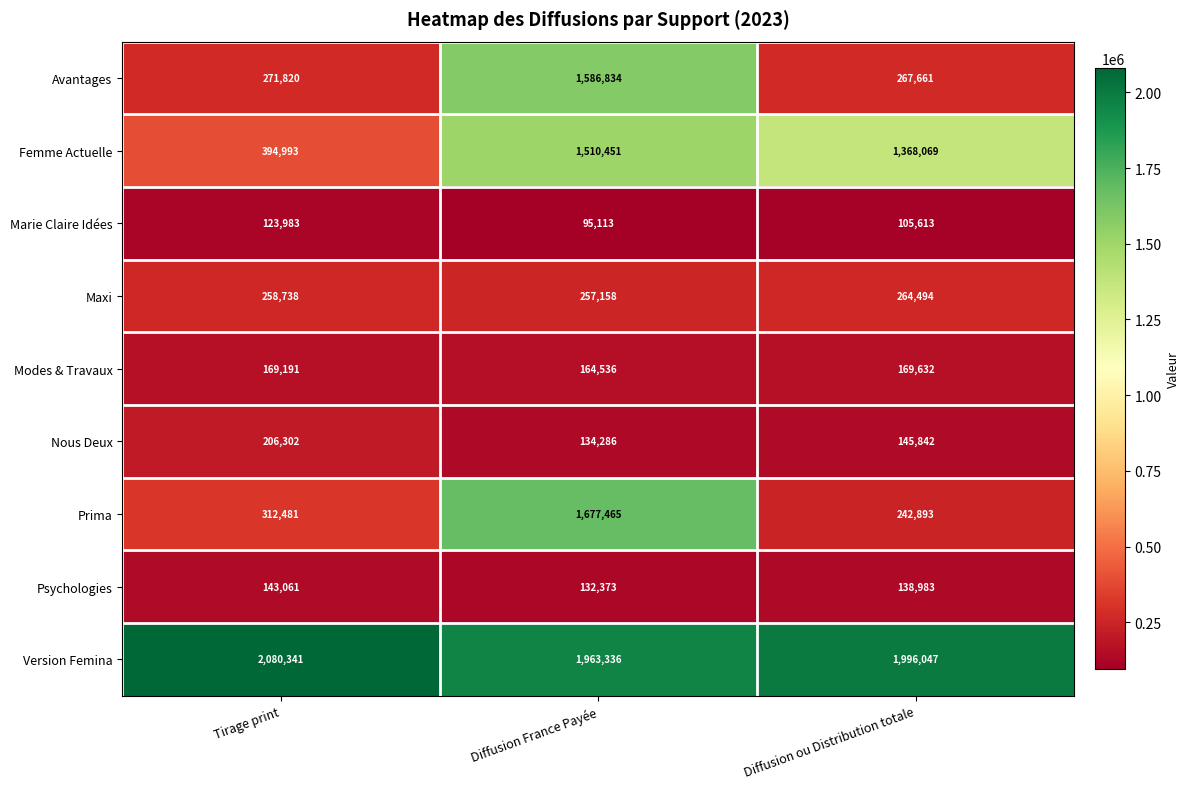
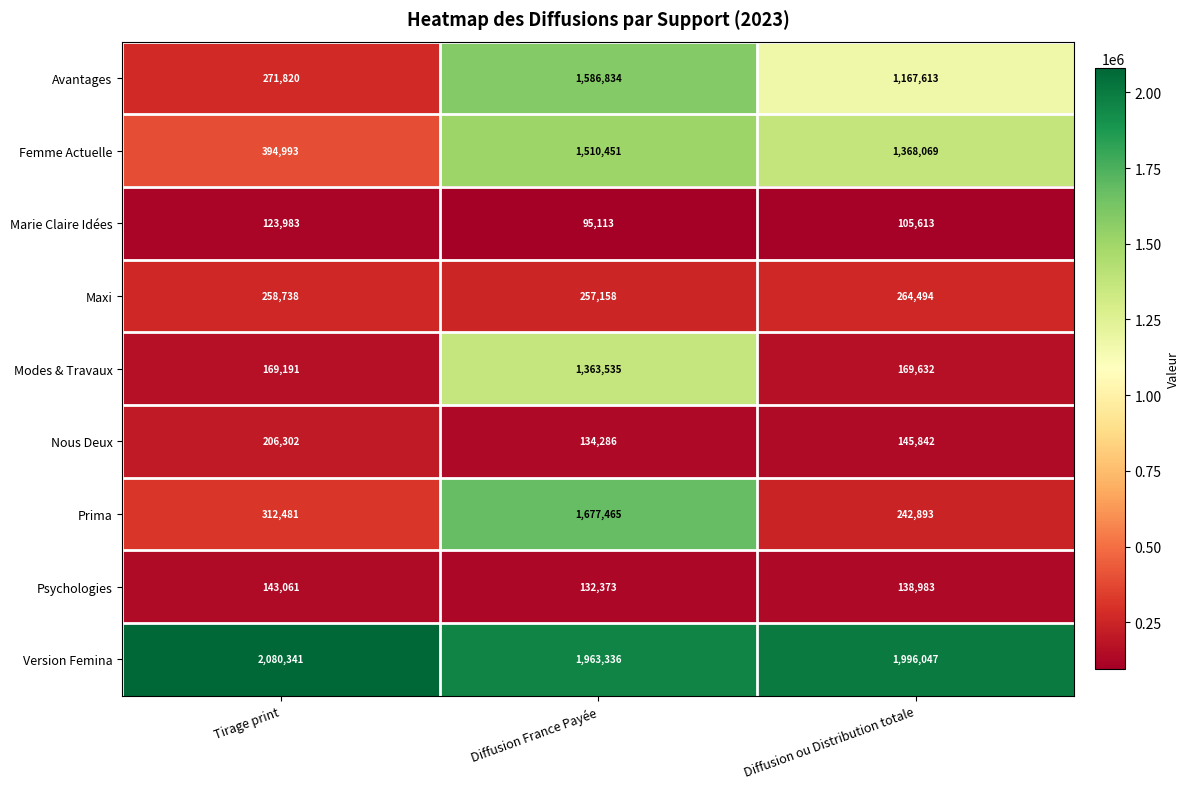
Avantages, Diffusion ou Distribution totale: 267,661 -> 1,167,613
Modes & Travaux, Diffusion France Payée: 164,536 -> 1,363,535
